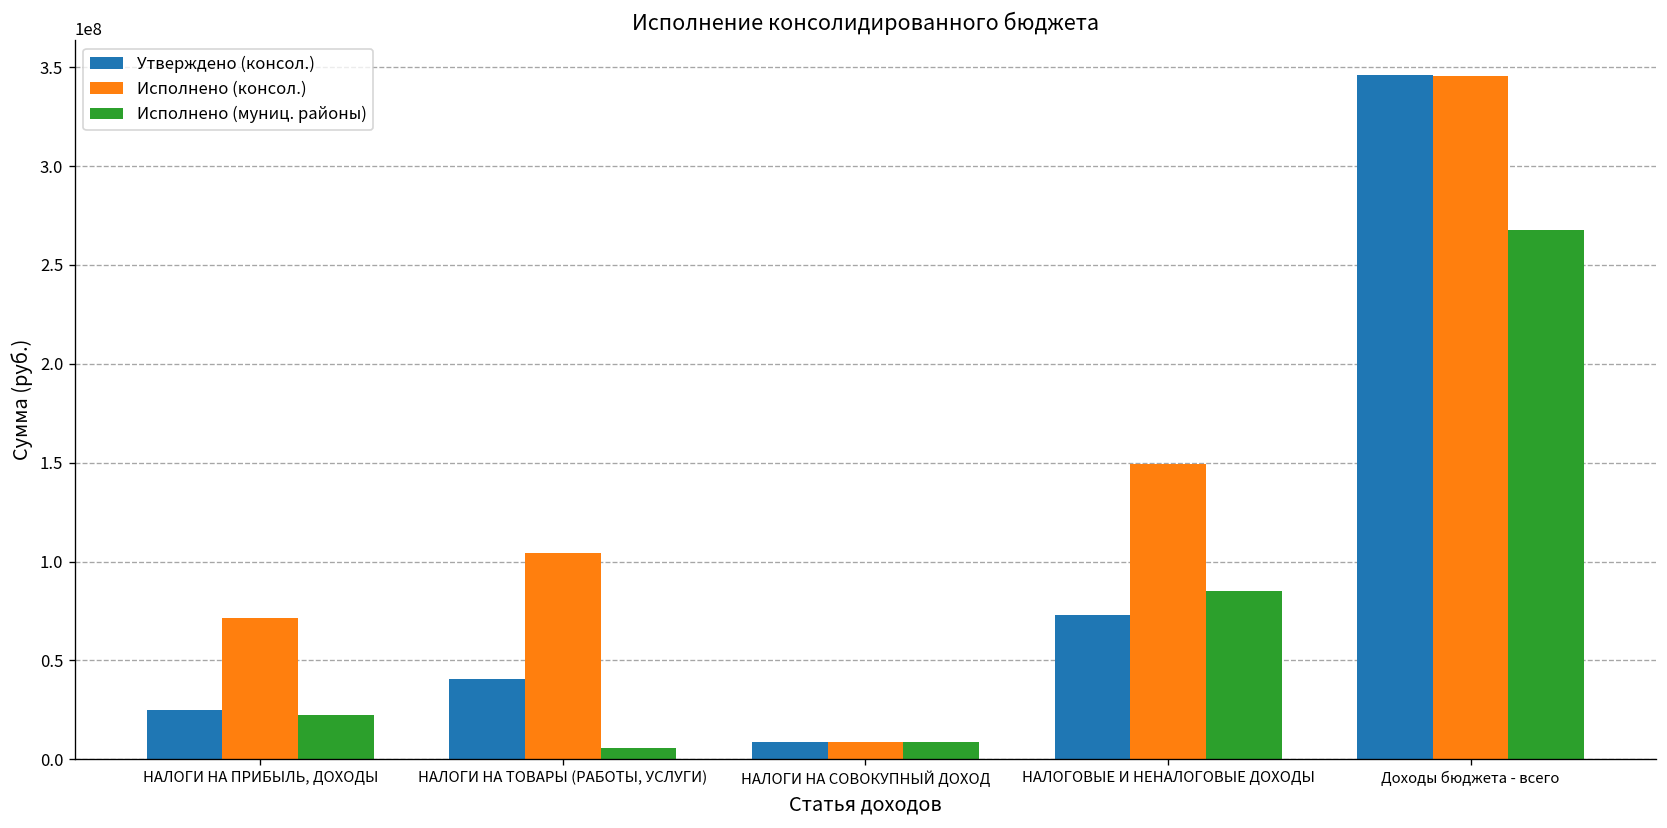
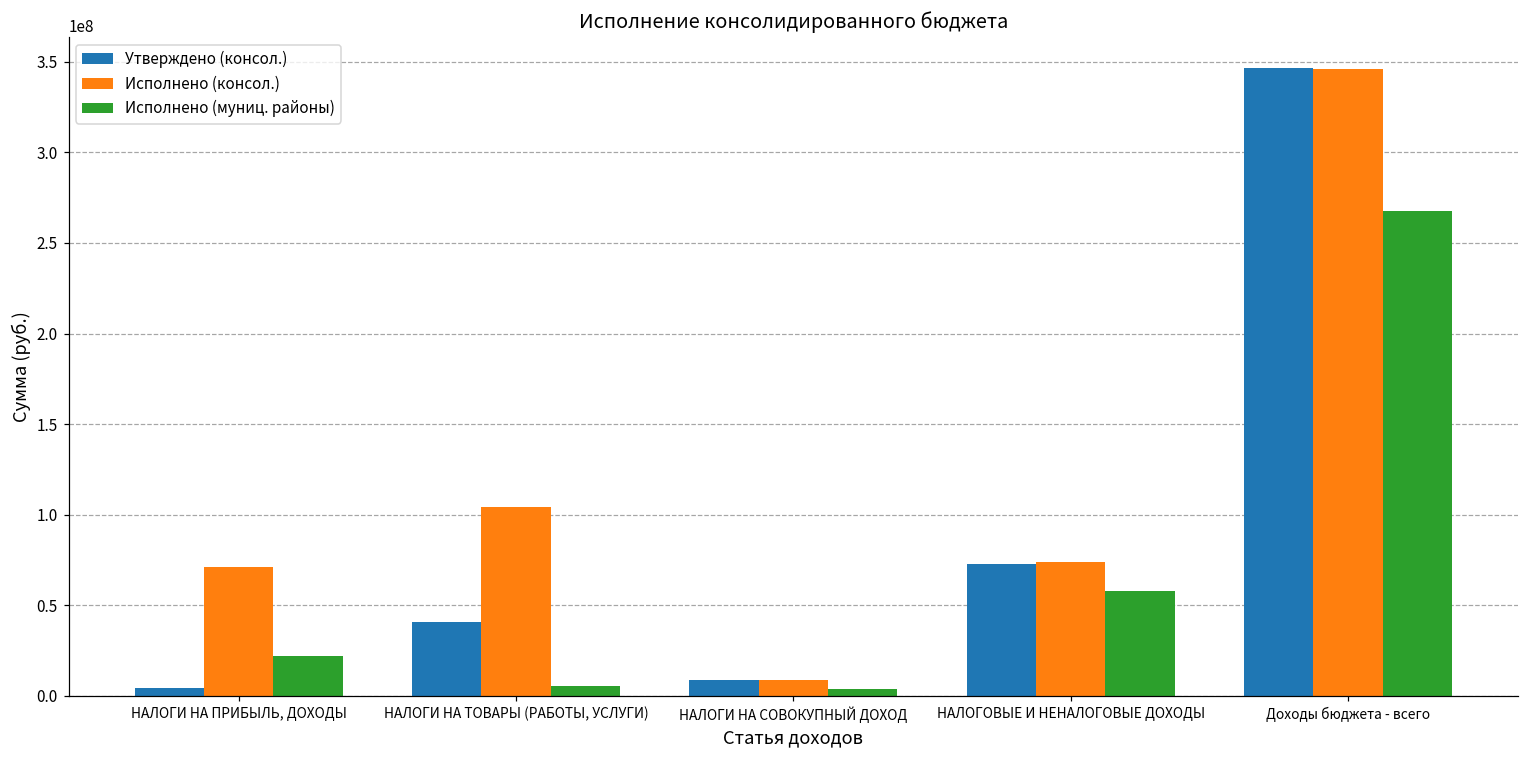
Утверждено (консол.), НАЛОГИ НА ПРИБЫЛЬ, ДОХОДЫ: 25000000 -> 5000000
Исполнено (муниц. районы), НАЛОГИ НА СОВОКУПНЫЙ ДОХОД: 9000000 -> 4000000
Исполнено (консол.), НАЛОГОВЫЕ И НЕНАЛОГОВЫЕ ДОХОДЫ: 150000000 -> 74000000
Исполнено (муниц. районы), НАЛОГОВЫЕ И НЕНАЛОГОВЫЕ ДОХОДЫ: 85000000 -> 58000000
